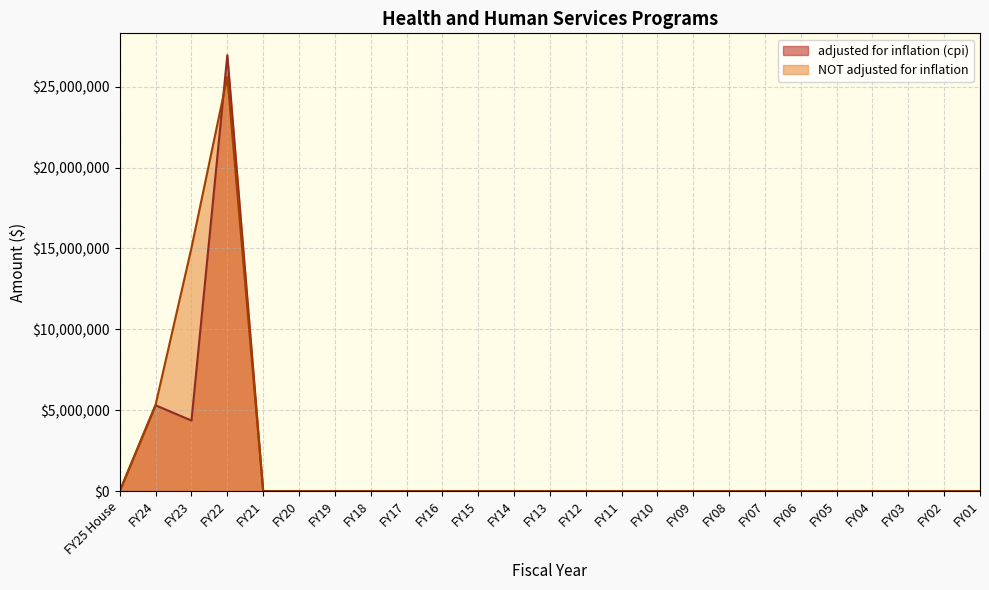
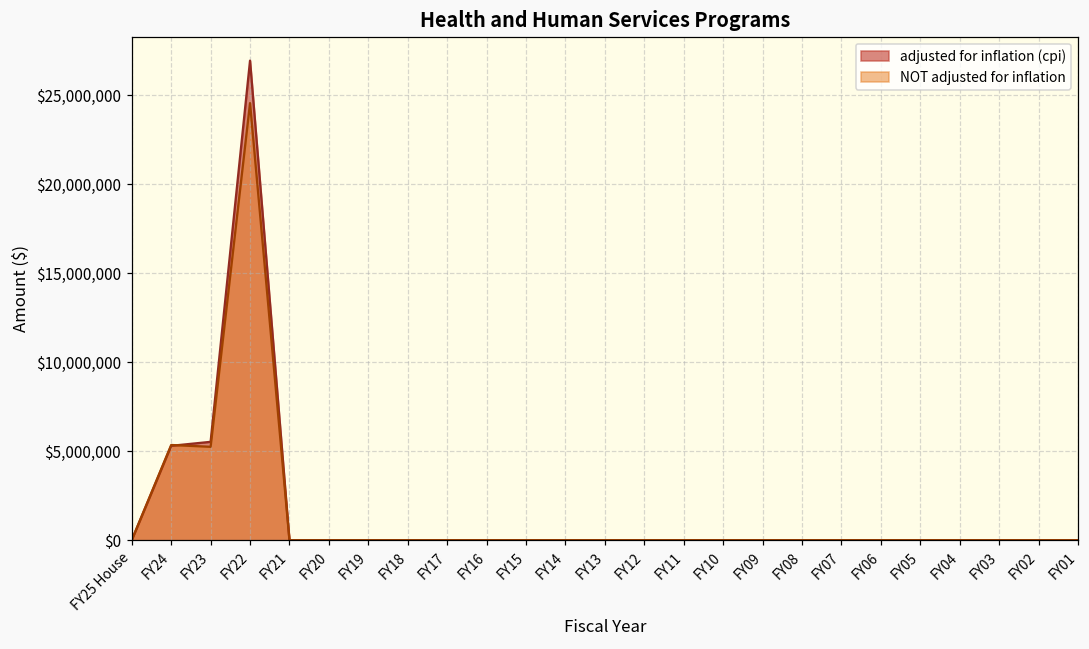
adjusted for inflation (cpi), FY23: $4,400,000 -> $5,500,000
NOT adjusted for inflation, FY23: $15,000,000 -> $5,200,000
NOT adjusted for inflation, FY22: $25,600,000 -> $24,600,000
